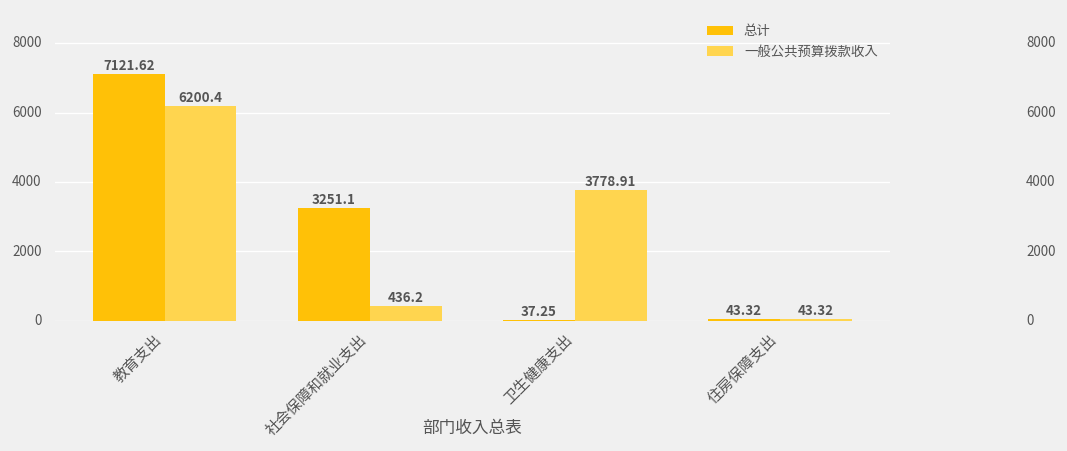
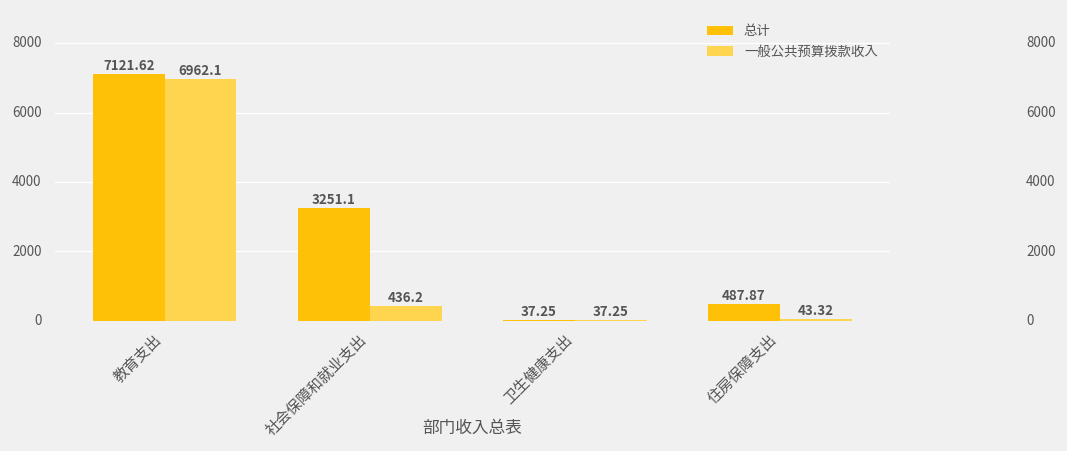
一般公共预算拨款收入, 教育支出: 6200.4 -> 6962.1
一般公共预算拨款收入, 卫生健康支出: 3778.91 -> 37.25
总计, 住房保障支出: 43.32 -> 487.87
